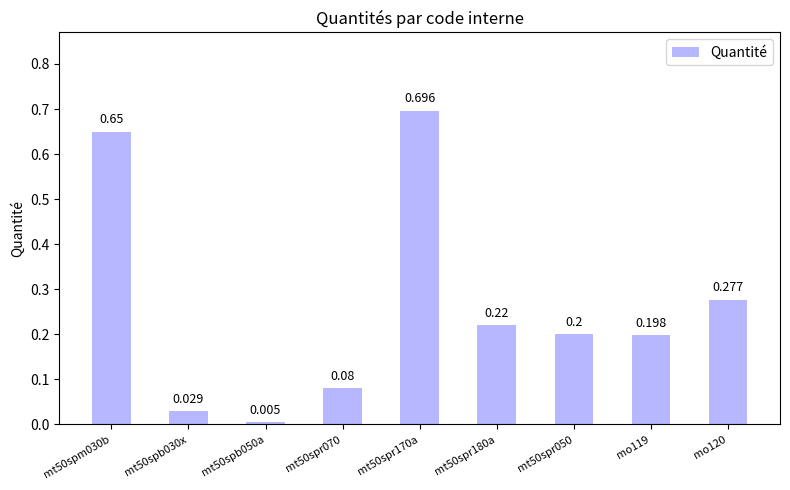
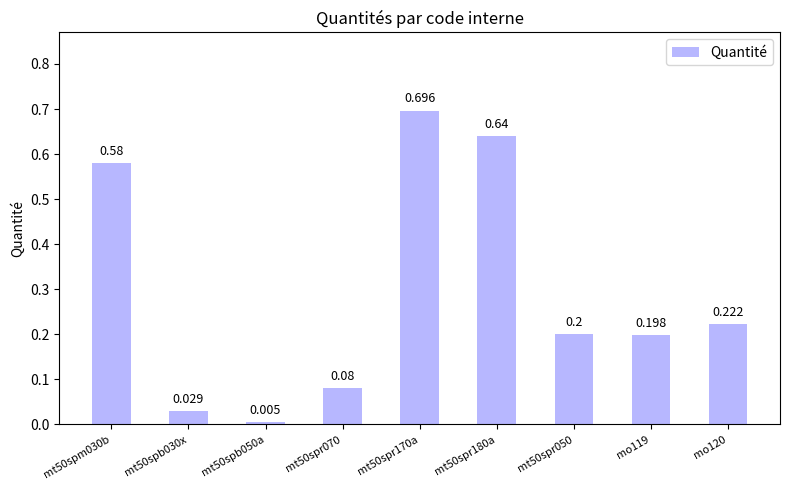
mt50spm030b: 0.65 -> 0.58
mt50spr180a: 0.22 -> 0.64
mo120: 0.277 -> 0.222
